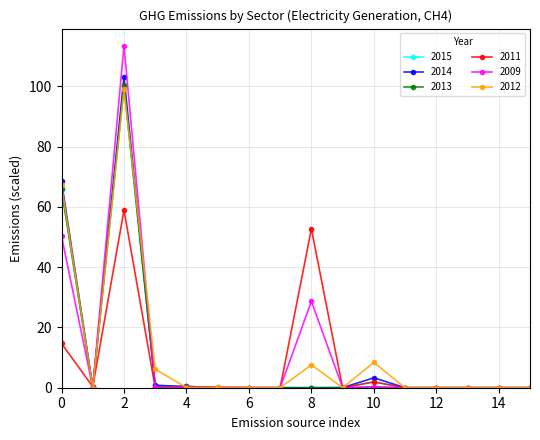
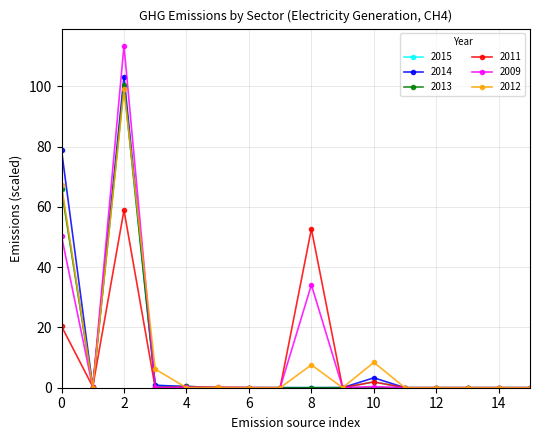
2014, 0: 69 -> 79
2011, 0: 15 -> 20
2009, 8: 29 -> 34
